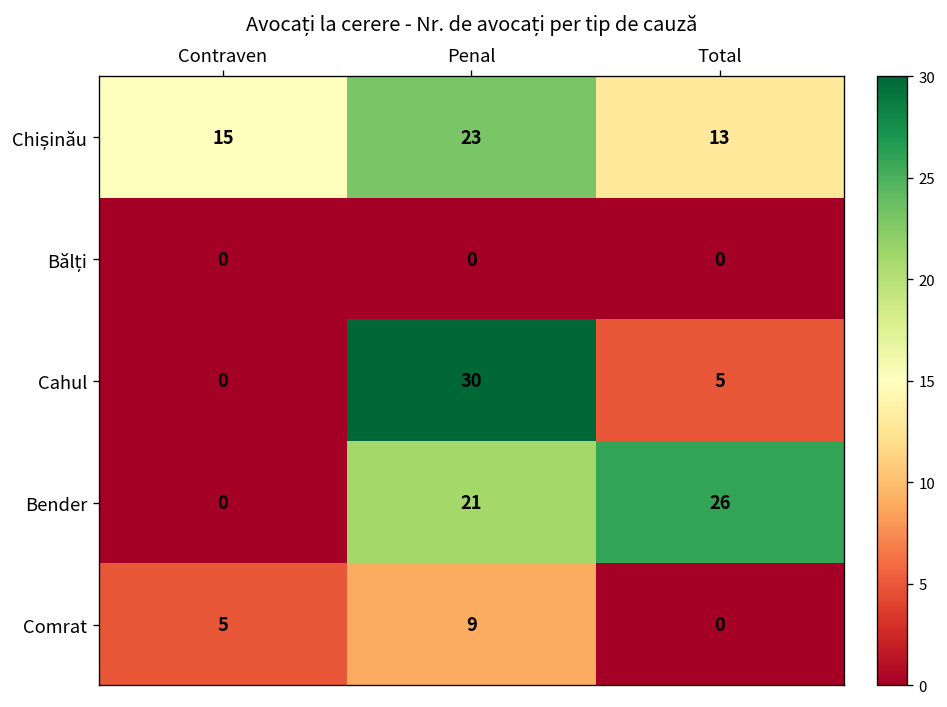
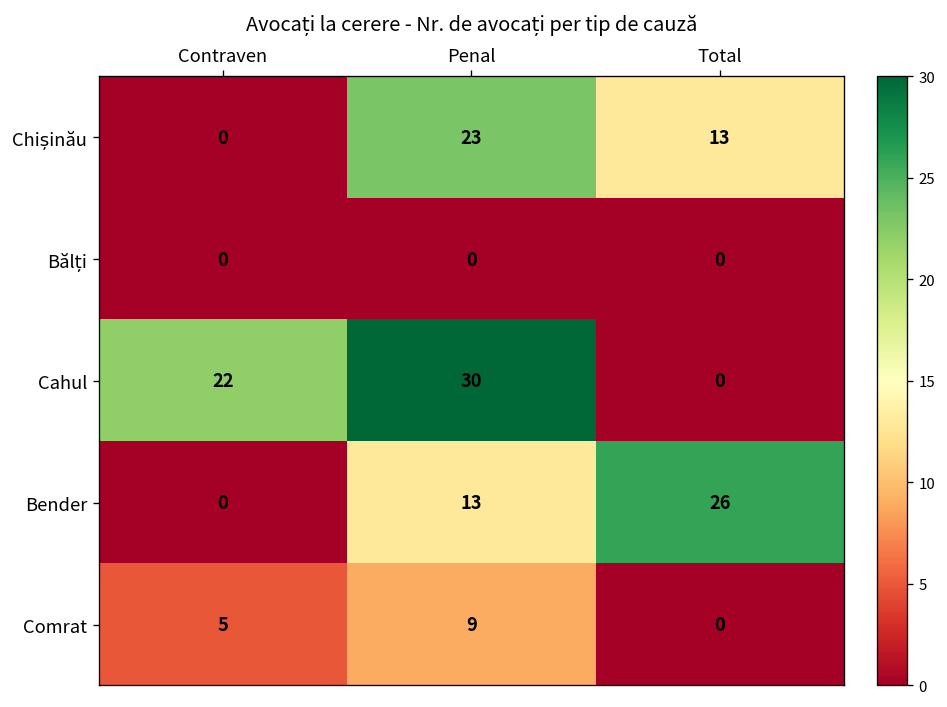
Chișinău, Contraven: 15 -> 0
Cahul, Contraven: 0 -> 22
Cahul, Total: 5 -> 0
Bender, Penal: 21 -> 13
